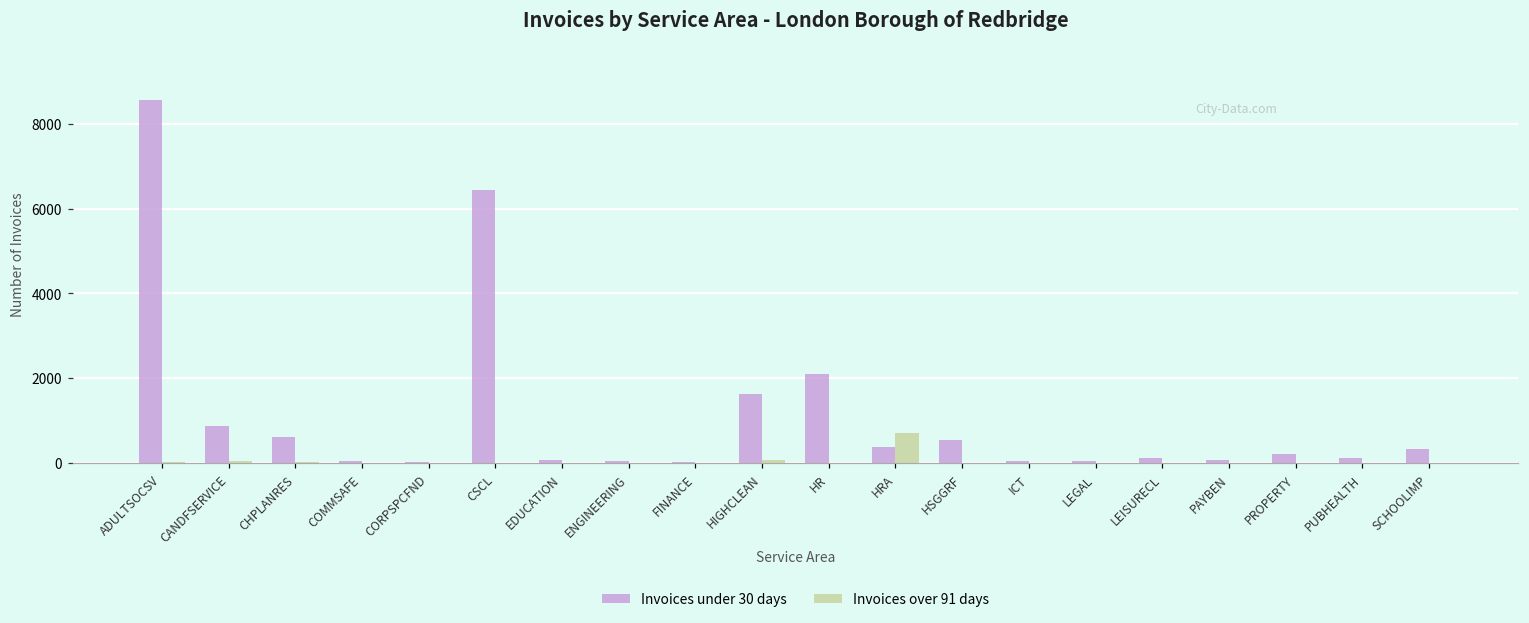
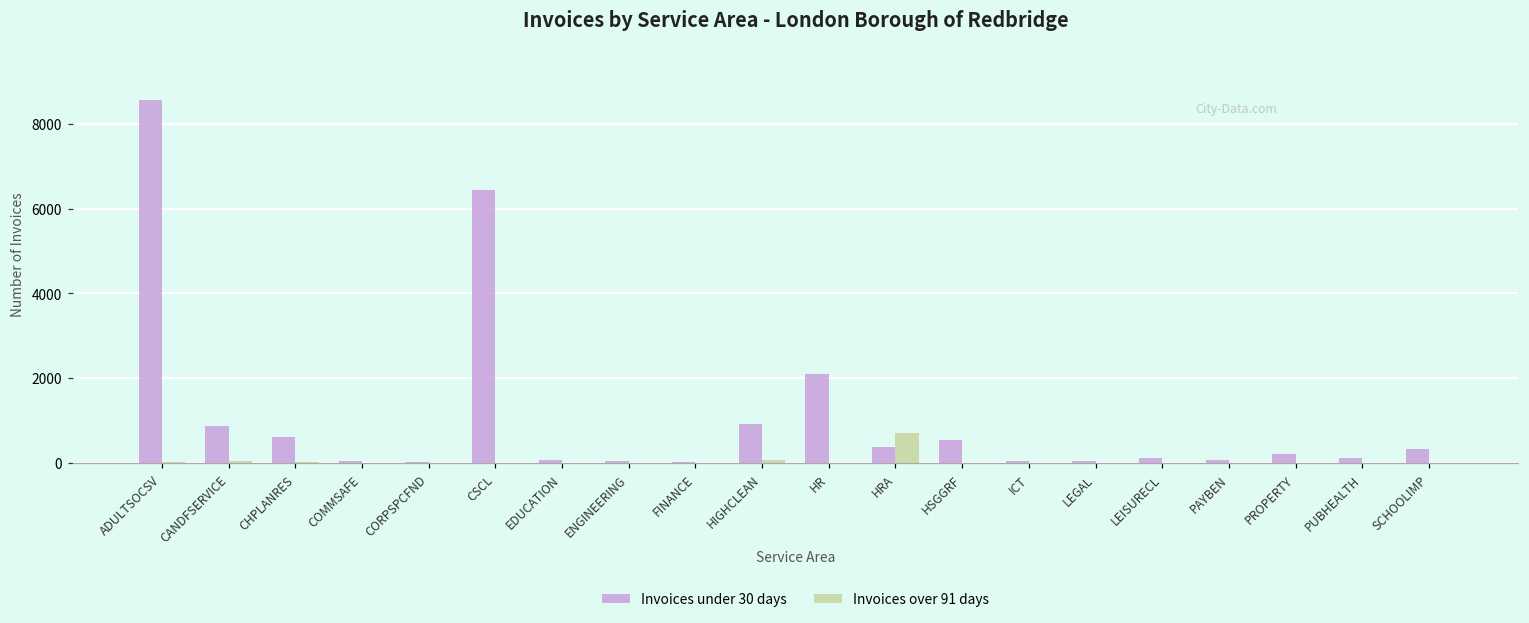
Invoices under 30 days, HIGHCLEAN: 1600 -> 900
